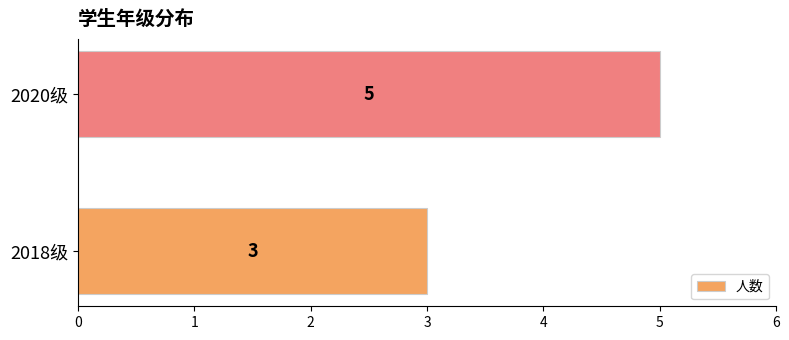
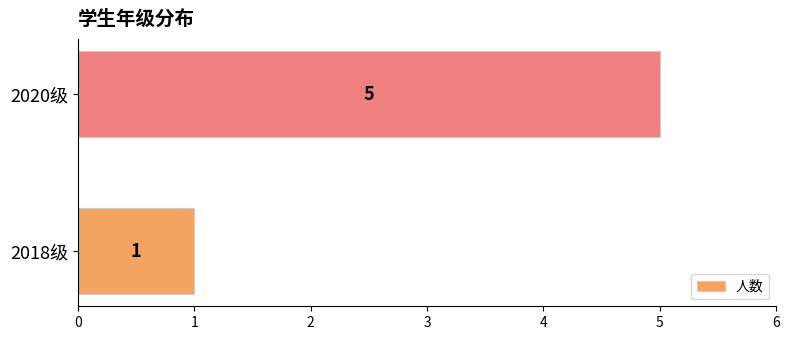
2018级: 3 -> 1
